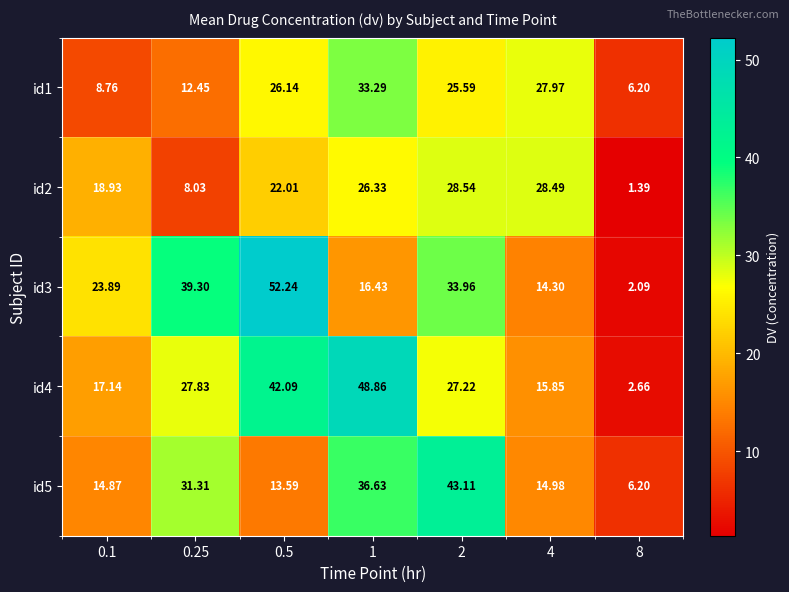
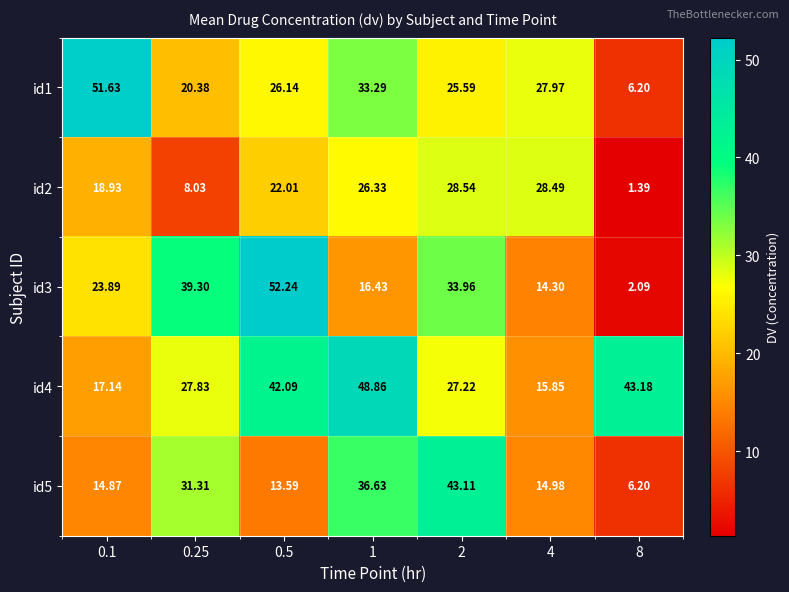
id1, 0.1: 8.76 -> 51.63
id1, 0.25: 12.45 -> 20.38
id4, 8: 2.66 -> 43.18
